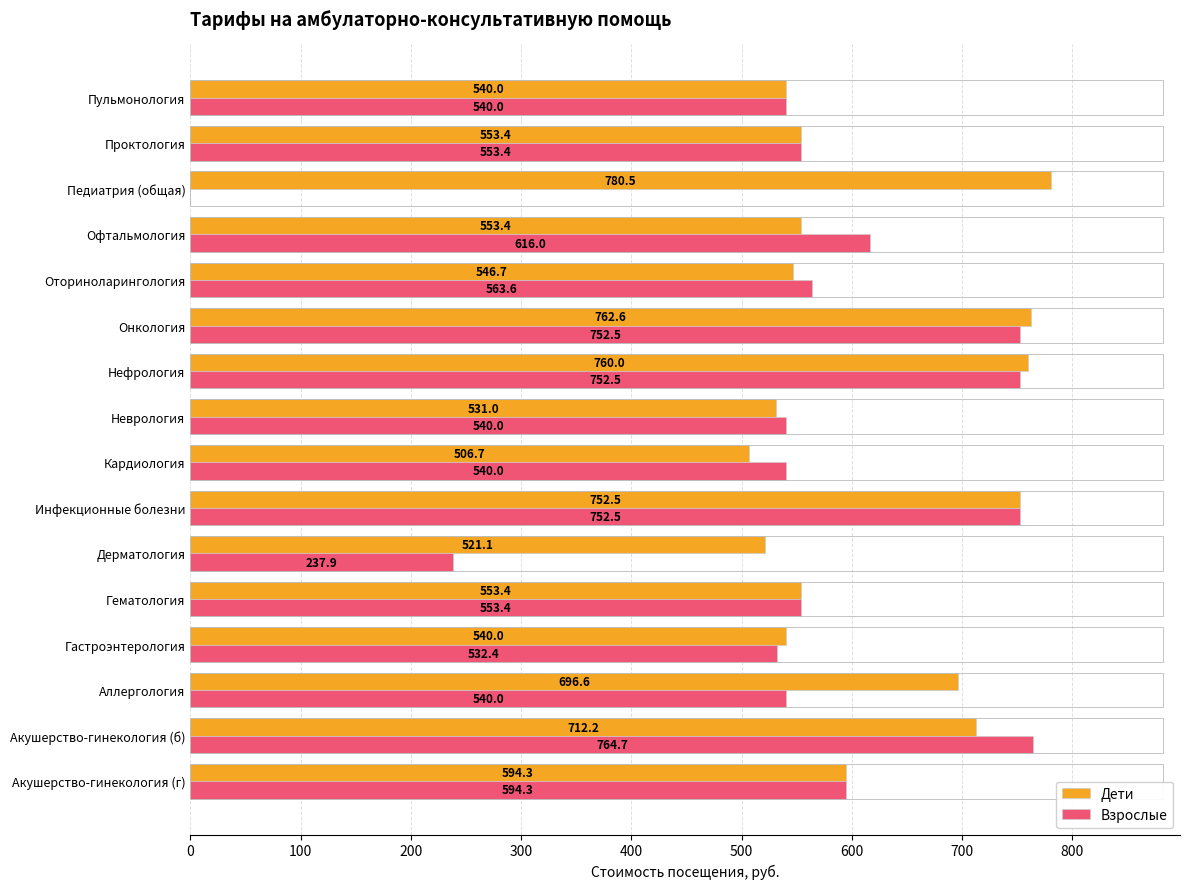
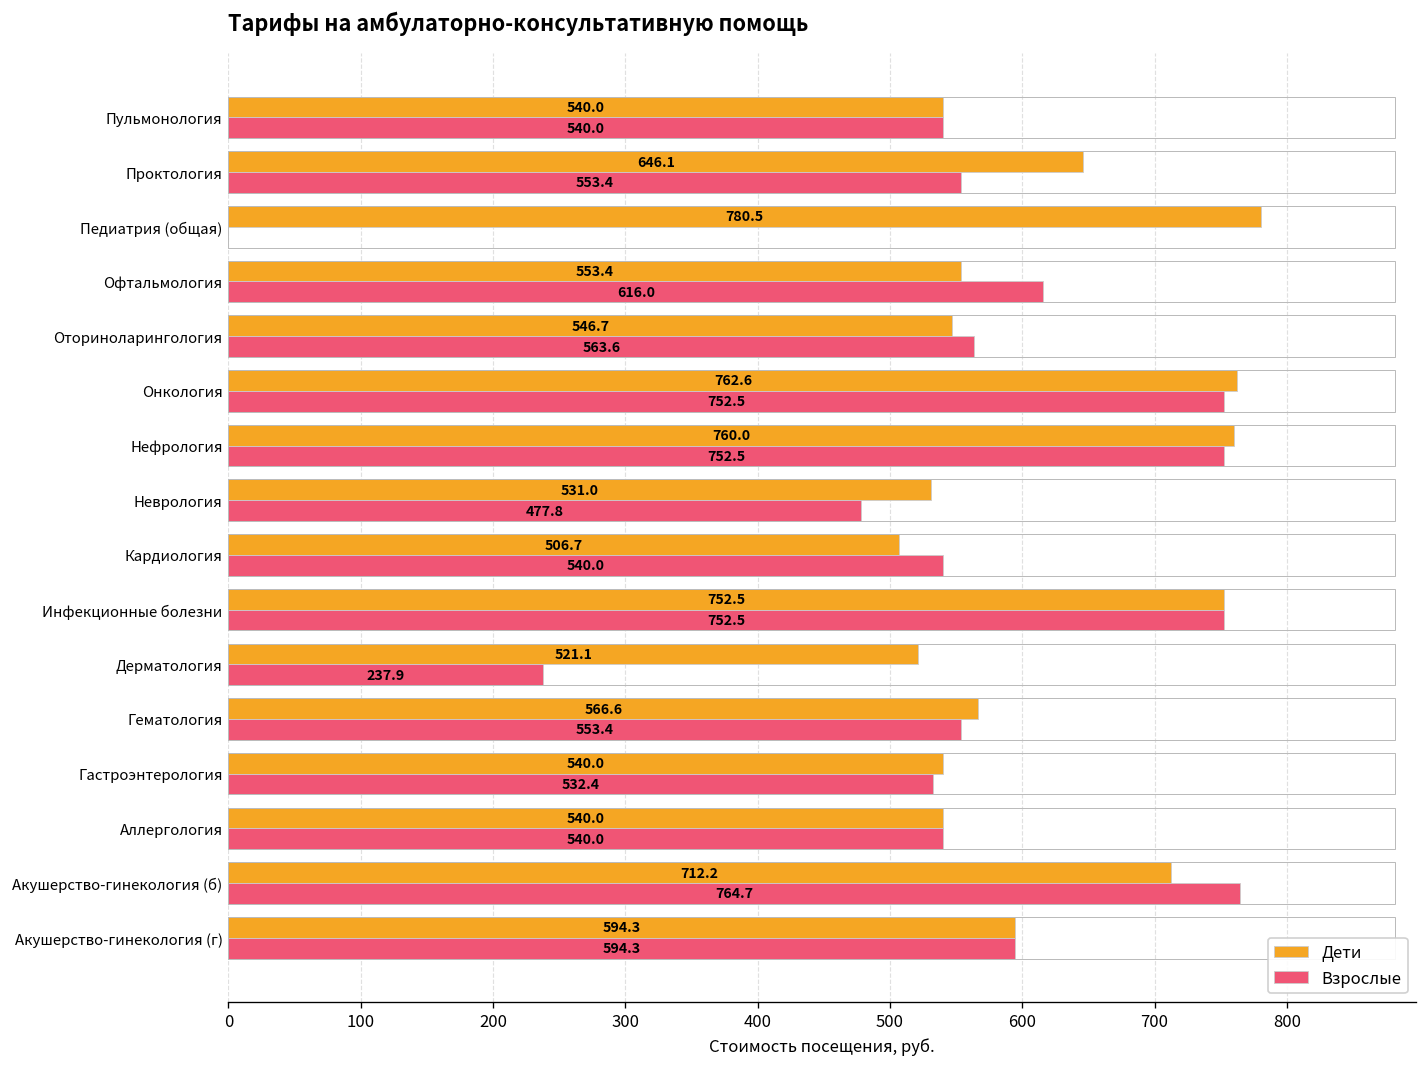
Дети, Проктология: 553.4 -> 646.1
Взрослые, Неврология: 540.0 -> 477.8
Дети, Гематология: 553.4 -> 566.6
Дети, Аллергология: 696.6 -> 540.0
